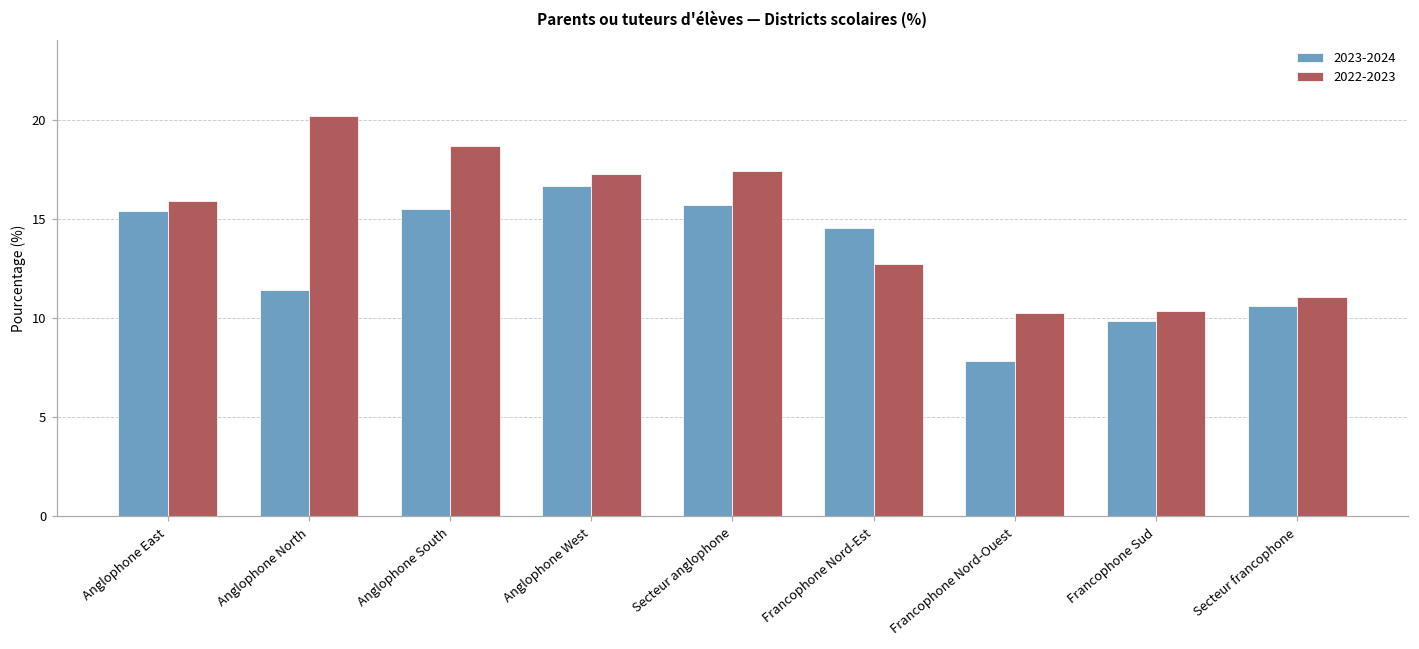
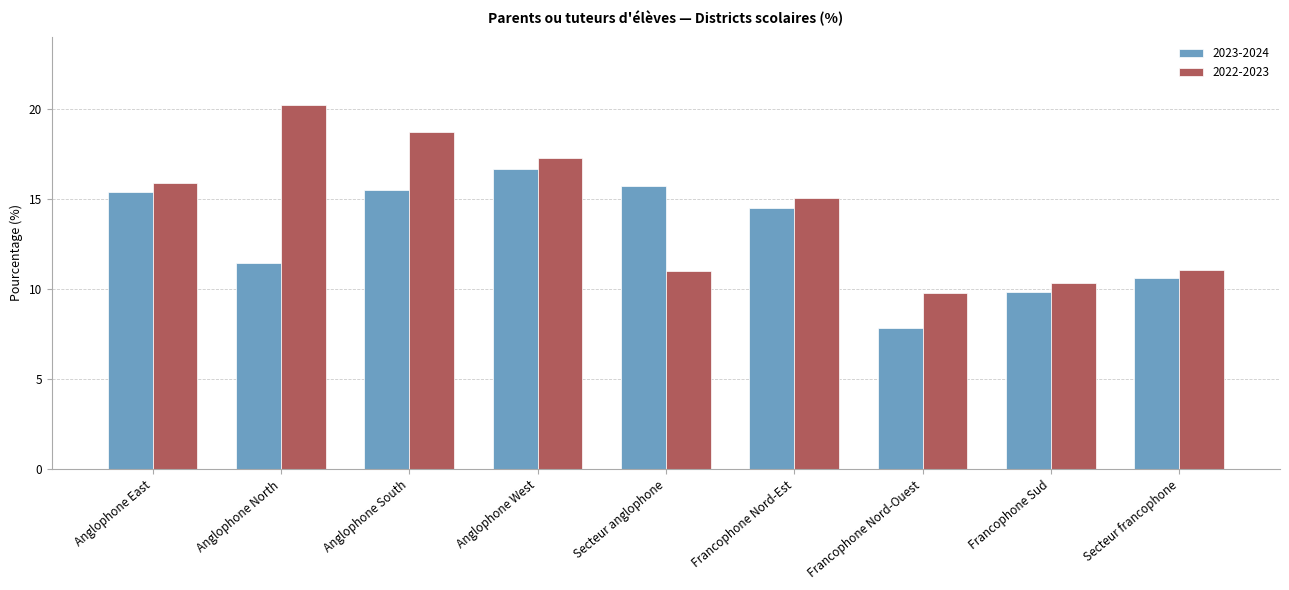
2022-2023, Secteur anglophone: 17.4 -> 11.0
2022-2023, Francophone Nord-Est: 12.7 -> 15.1
2022-2023, Francophone Nord-Ouest: 10.3 -> 9.8
